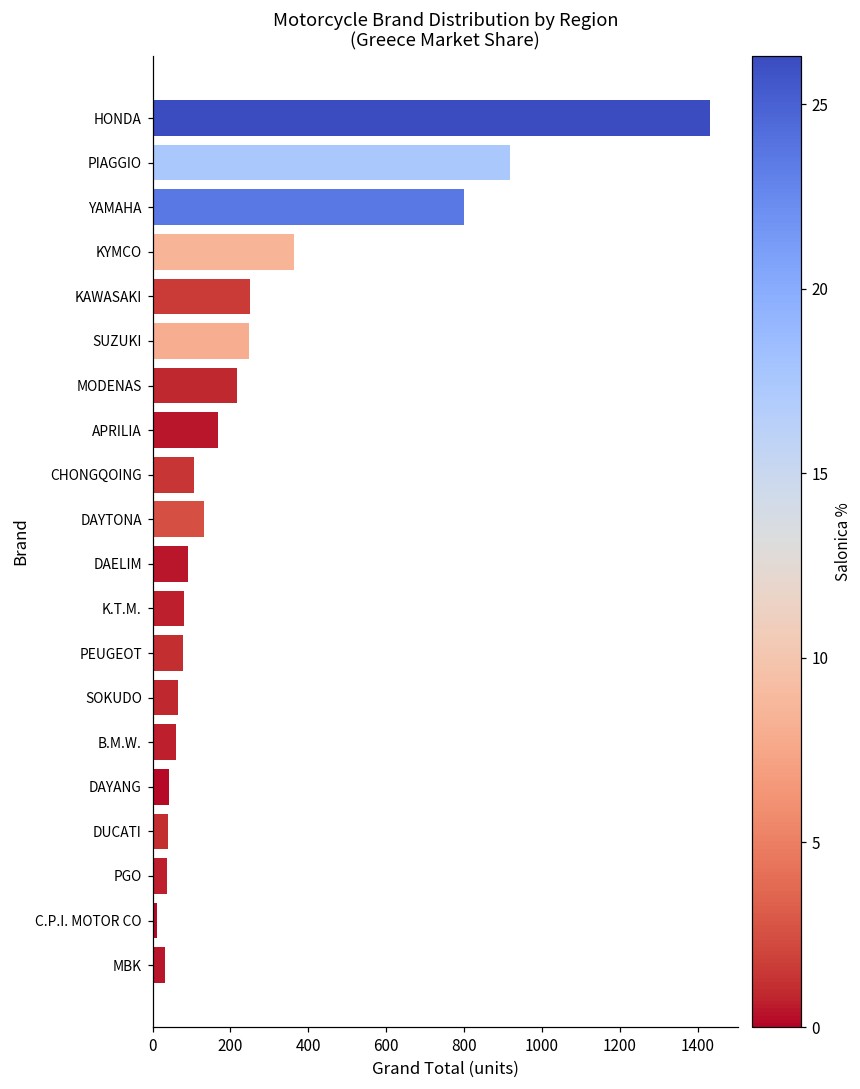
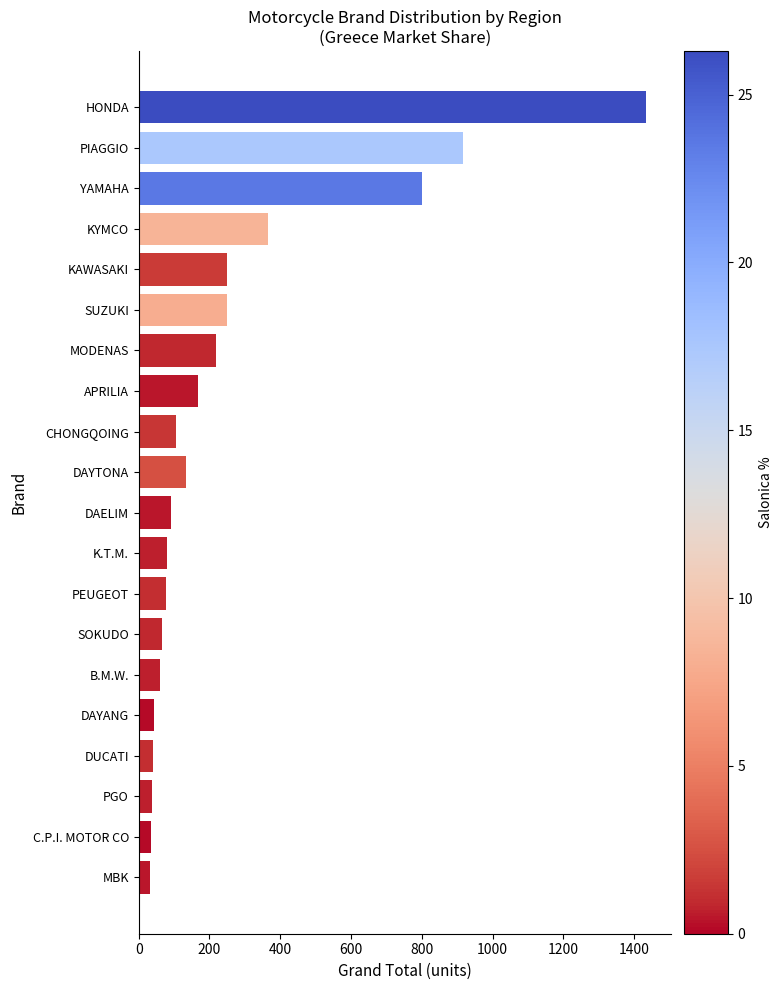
C.P.I. MOTOR CO: 10 -> 40
